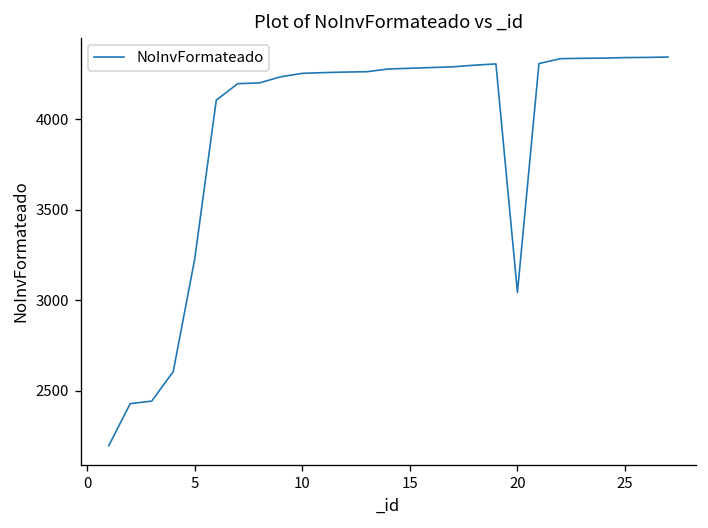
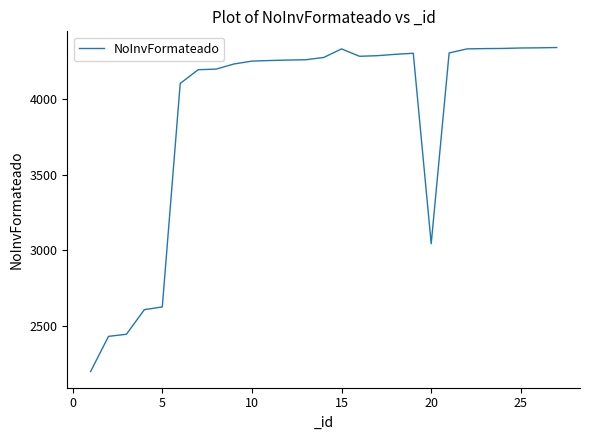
5: 3230 -> 2630
15: 4280 -> 4340
